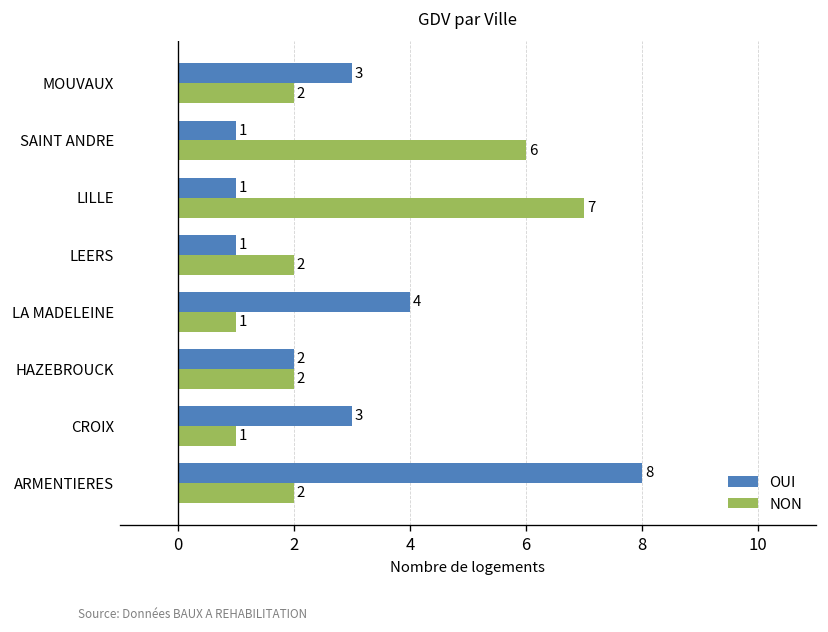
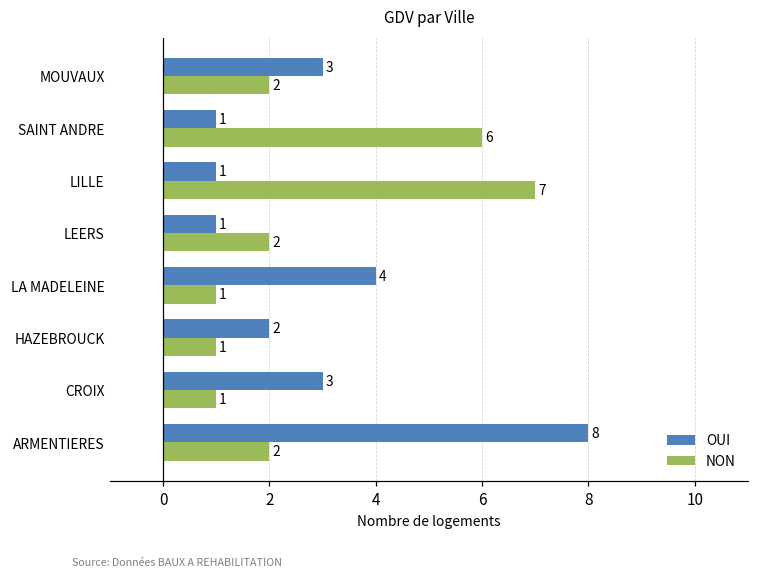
NON, HAZEBROUCK: 2 -> 1
